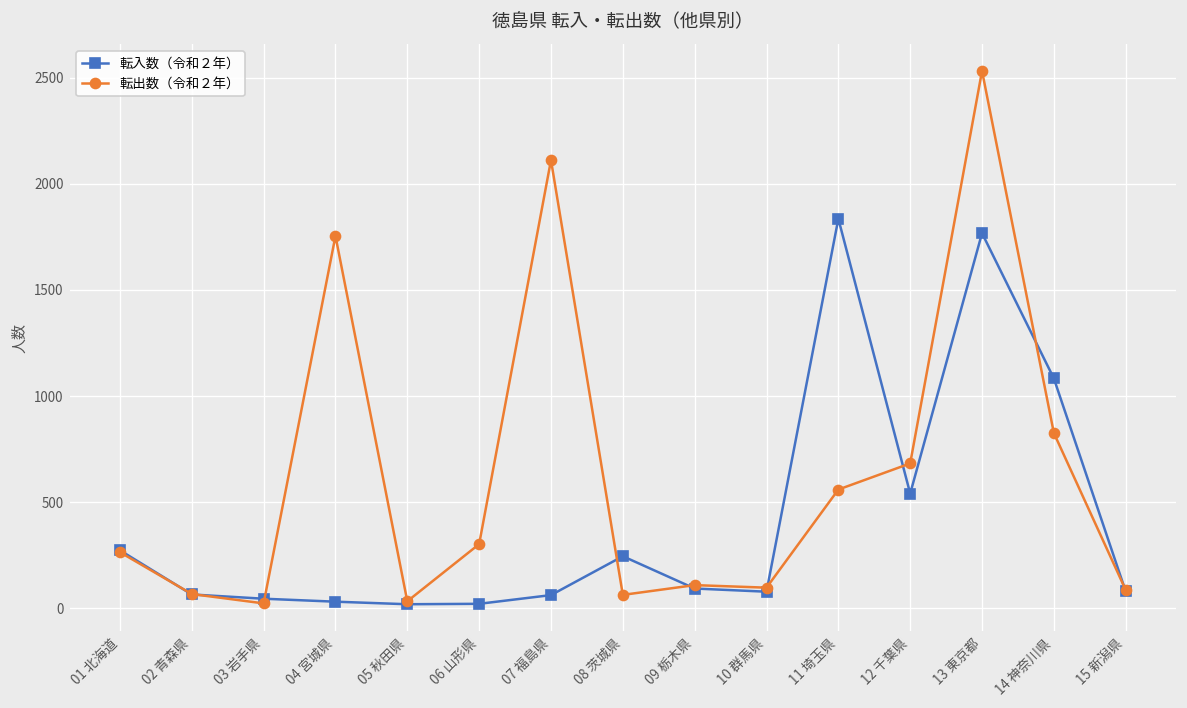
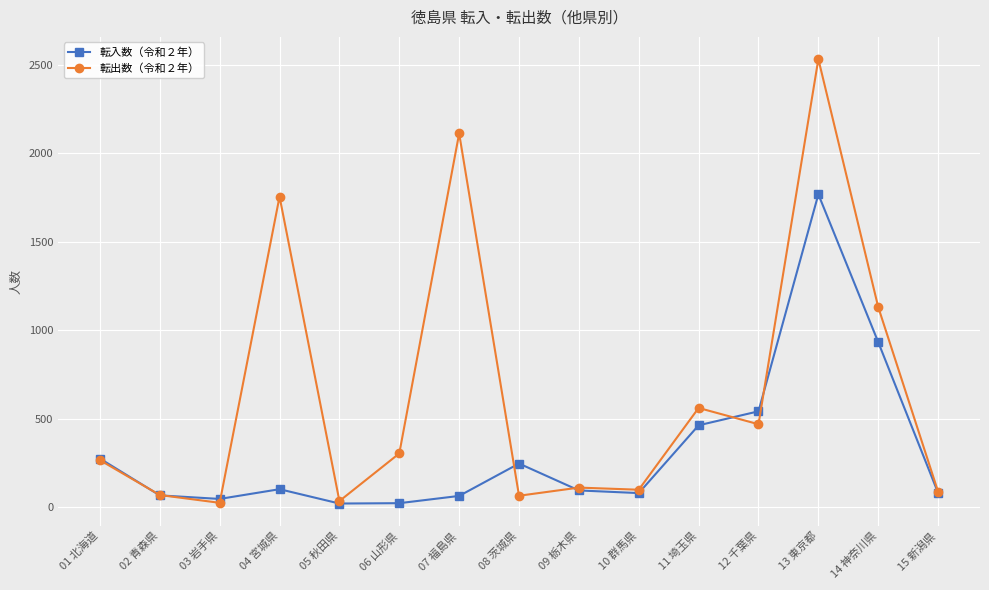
転入数（令和２年）, 04 宮城県: 30 -> 100
転入数（令和２年）, 11 埼玉県: 1840 -> 460
転出数（令和２年）, 12 千葉県: 680 -> 470
転入数（令和２年）, 14 神奈川県: 1080 -> 930
転出数（令和２年）, 14 神奈川県: 830 -> 1130
